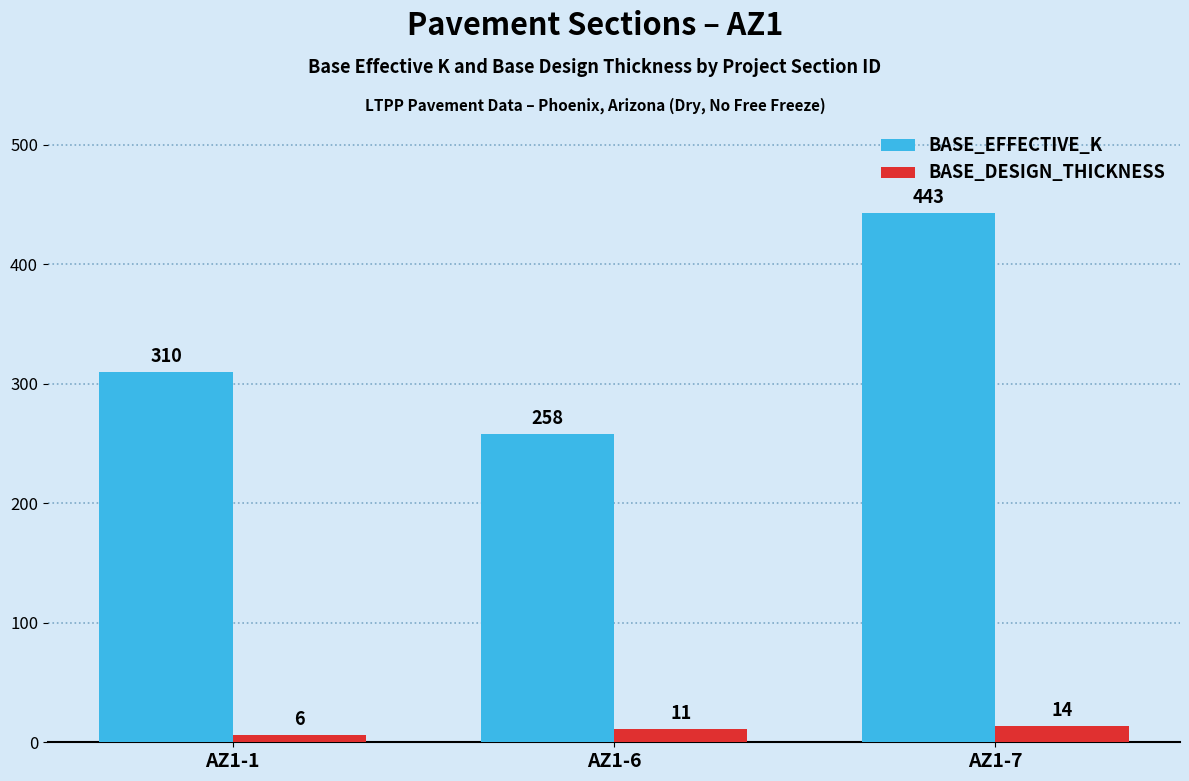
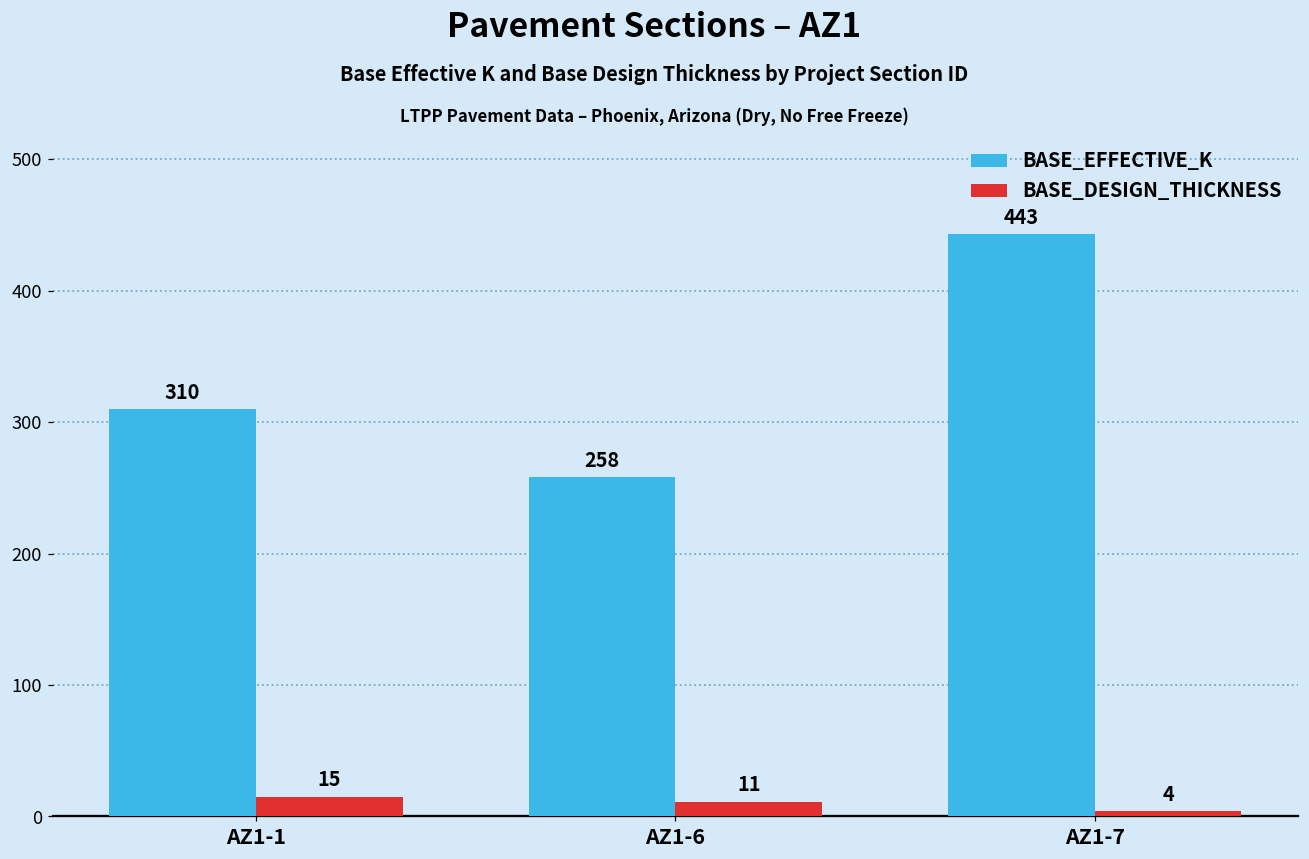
BASE_DESIGN_THICKNESS, AZ1-1: 6 -> 15
BASE_DESIGN_THICKNESS, AZ1-7: 14 -> 4
